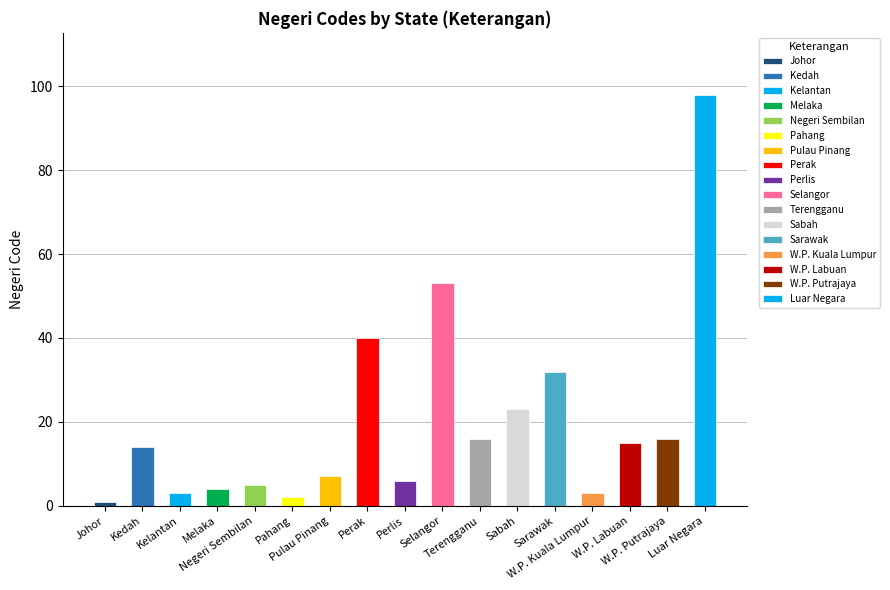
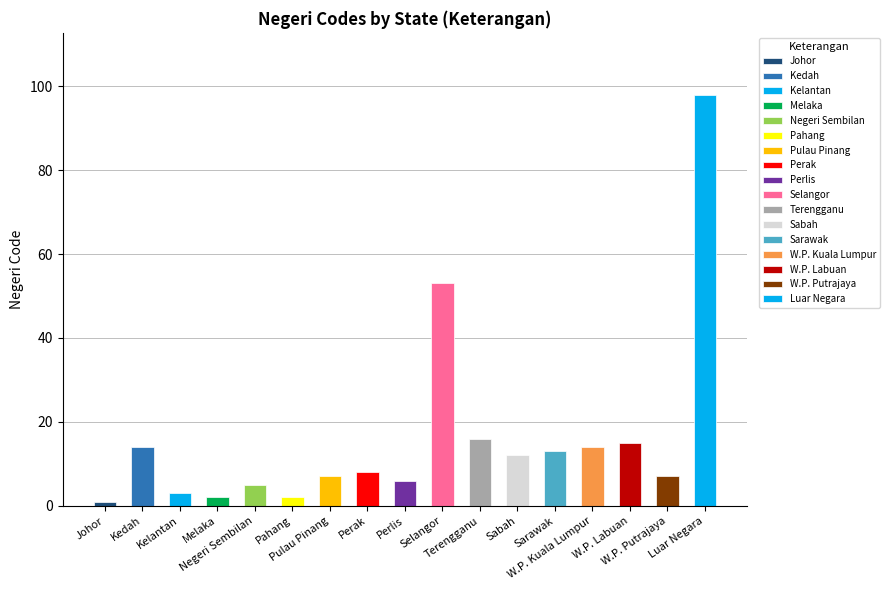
Melaka: 4 -> 2
Perak: 40 -> 8
Sabah: 23 -> 12
Sarawak: 32 -> 13
W.P. Kuala Lumpur: 3 -> 14
W.P. Putrajaya: 16 -> 7
